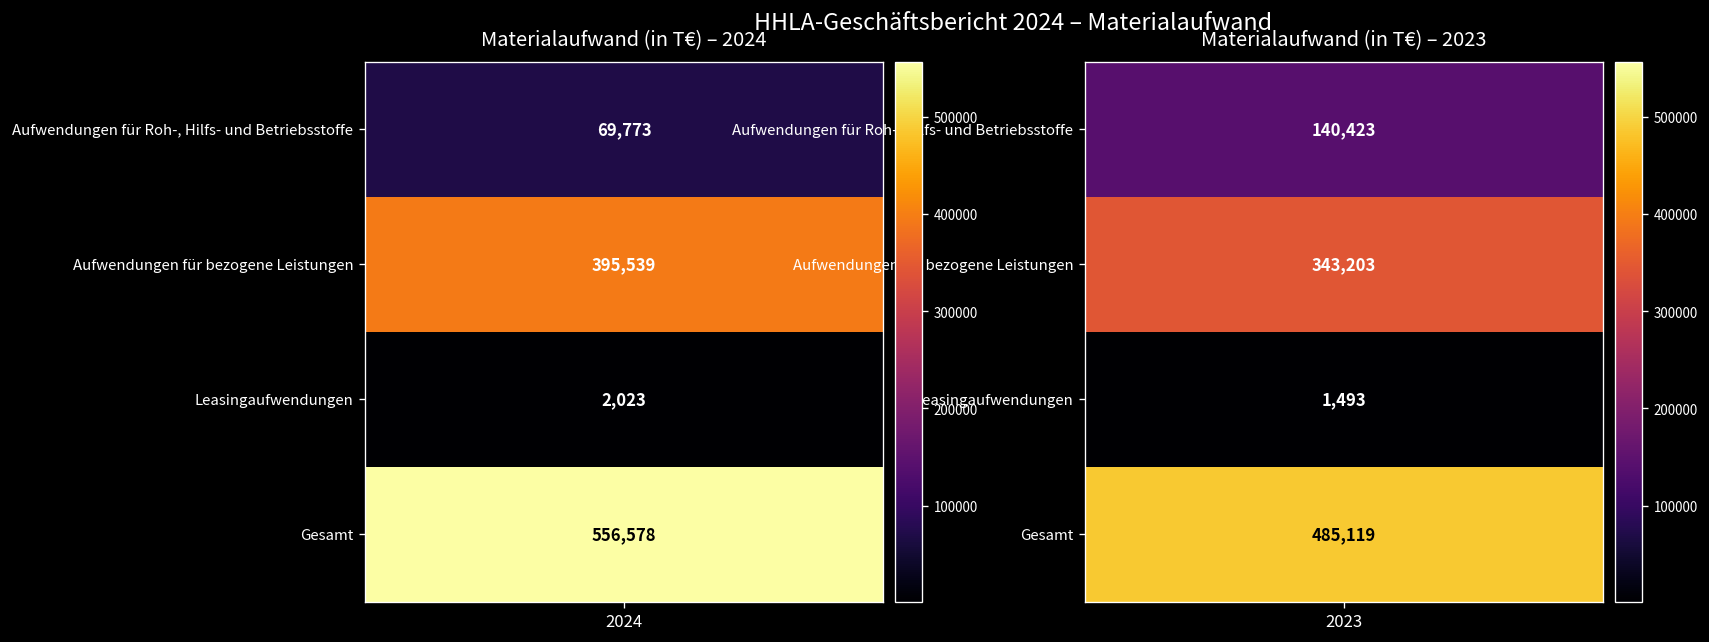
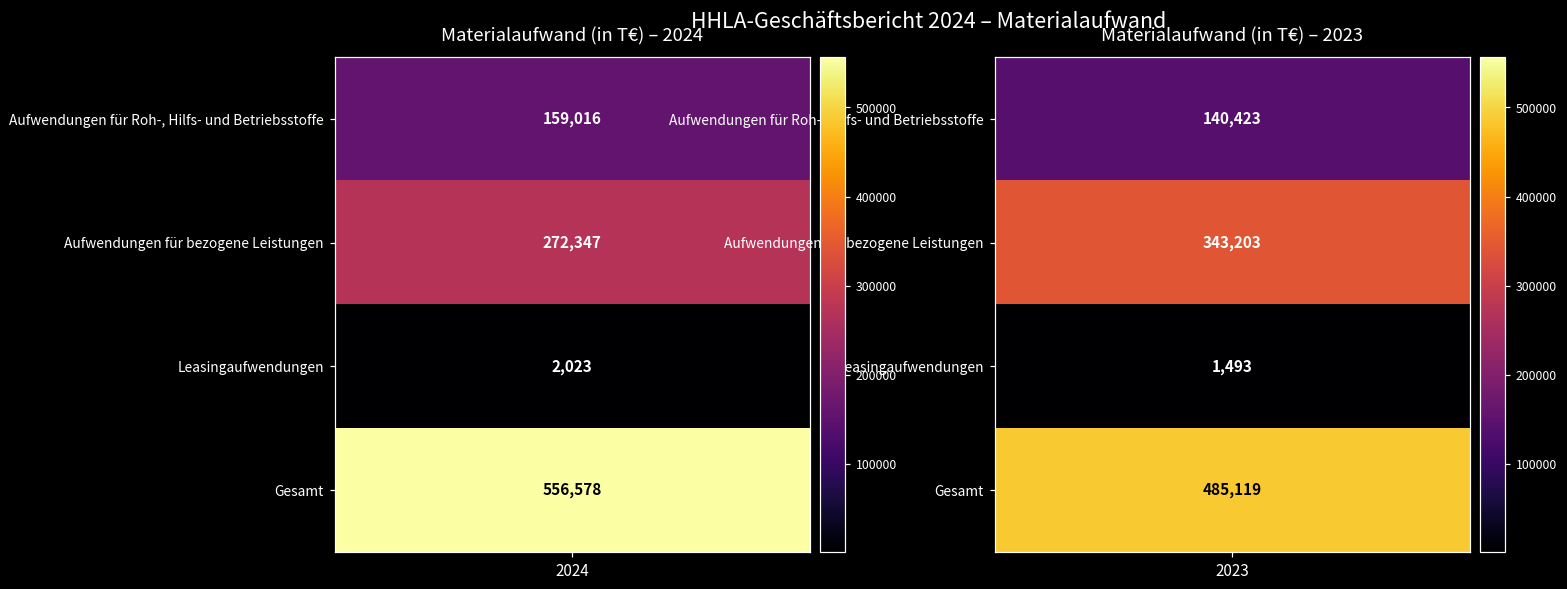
Materialaufwand (in T€) – 2024, Aufwendungen für Roh-, Hilfs- und Betriebsstoffe, 2024: 69,773 -> 159,016
Materialaufwand (in T€) – 2024, Aufwendungen für bezogene Leistungen, 2024: 395,539 -> 272,347
